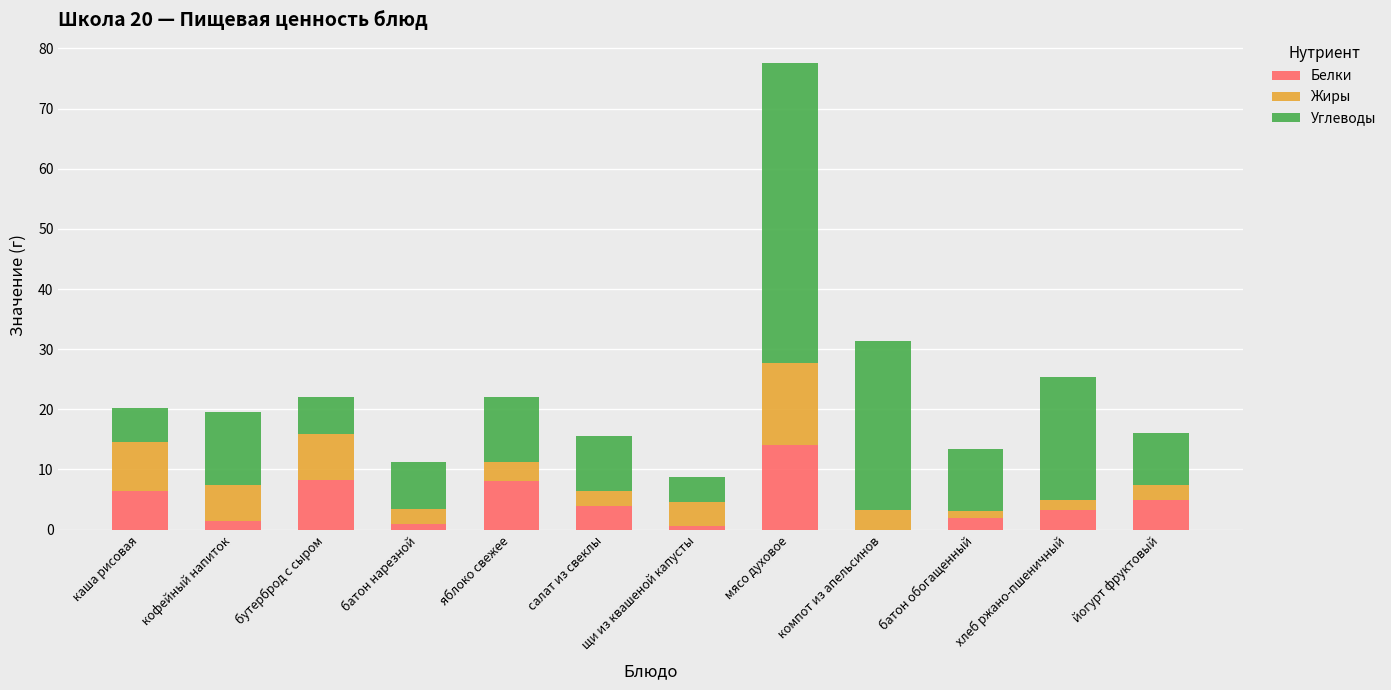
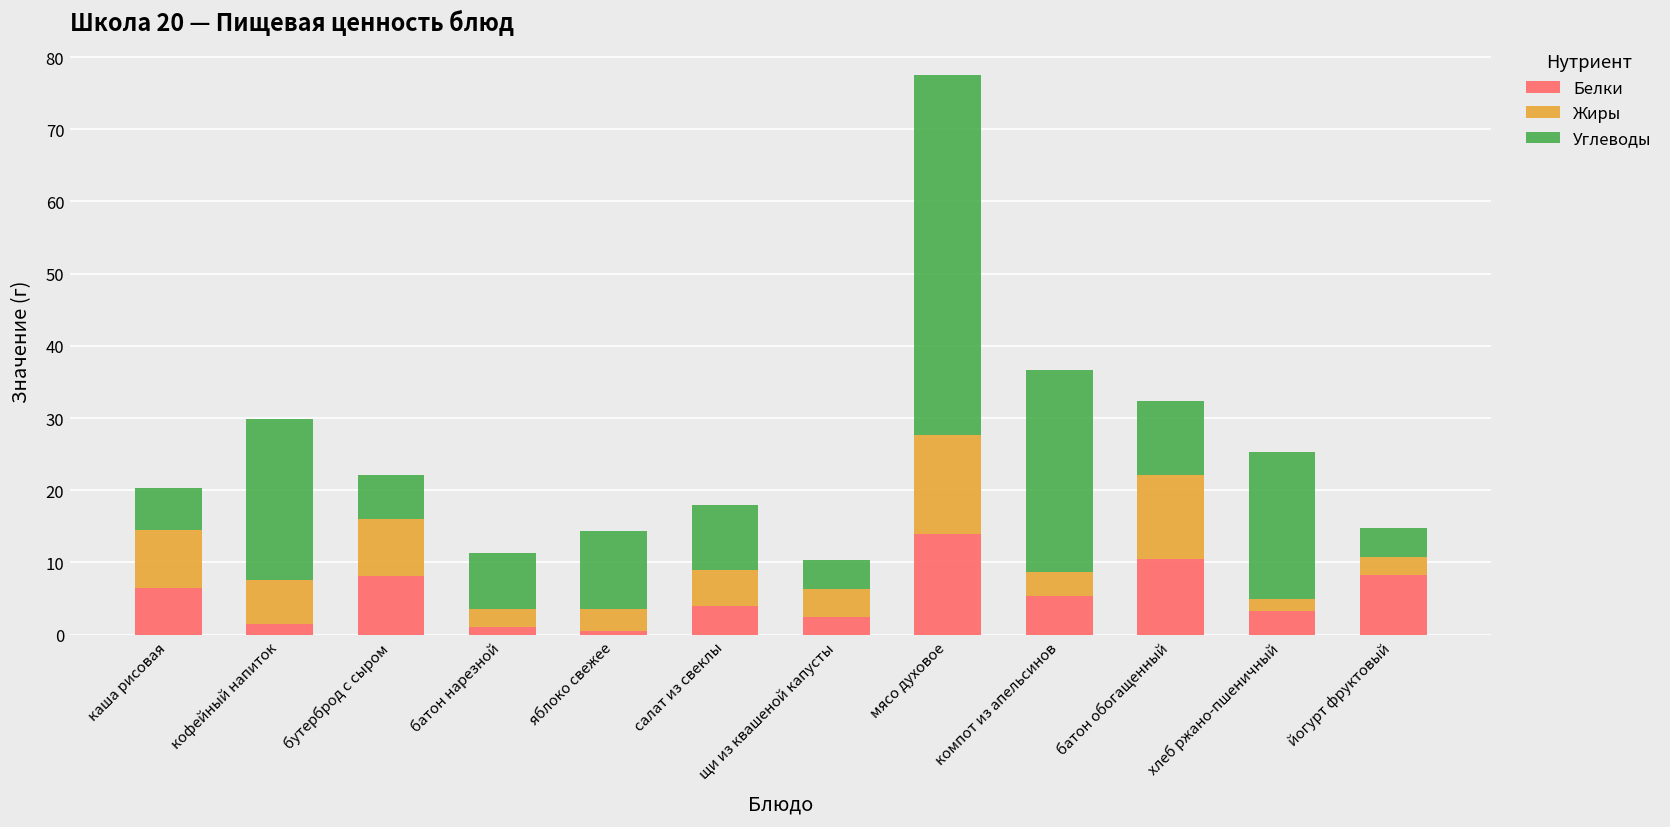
Углеводы, кофейный напиток: 12 -> 22
Белки, яблоко свежее: 8 -> 0
Жиры, салат из свеклы: 3 -> 5
Белки, щи из квашеной капусты: 1 -> 2
Белки, компот из апельсинов: 0 -> 5
Белки, батон обогащенный: 2 -> 11
Жиры, батон обогащенный: 1 -> 12
Белки, йогурт фруктовый: 5 -> 8
Углеводы, йогурт фруктовый: 9 -> 4
